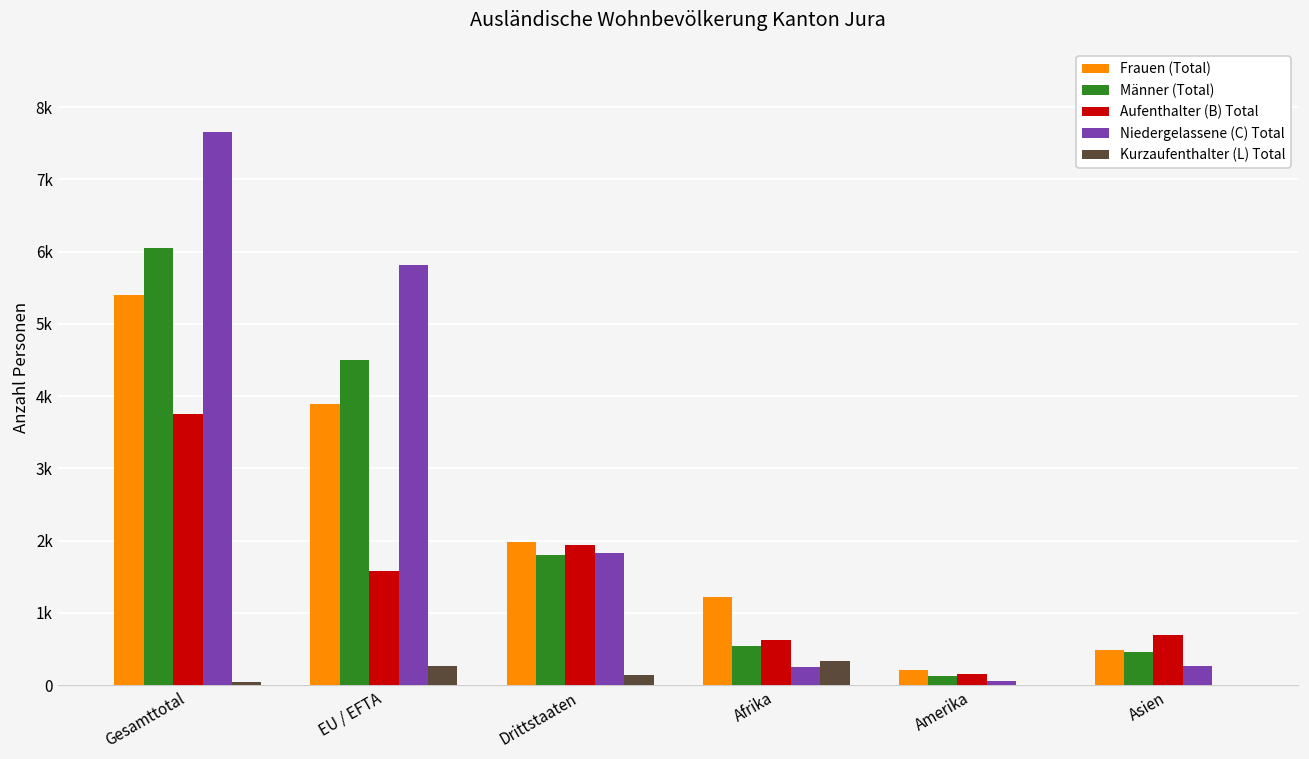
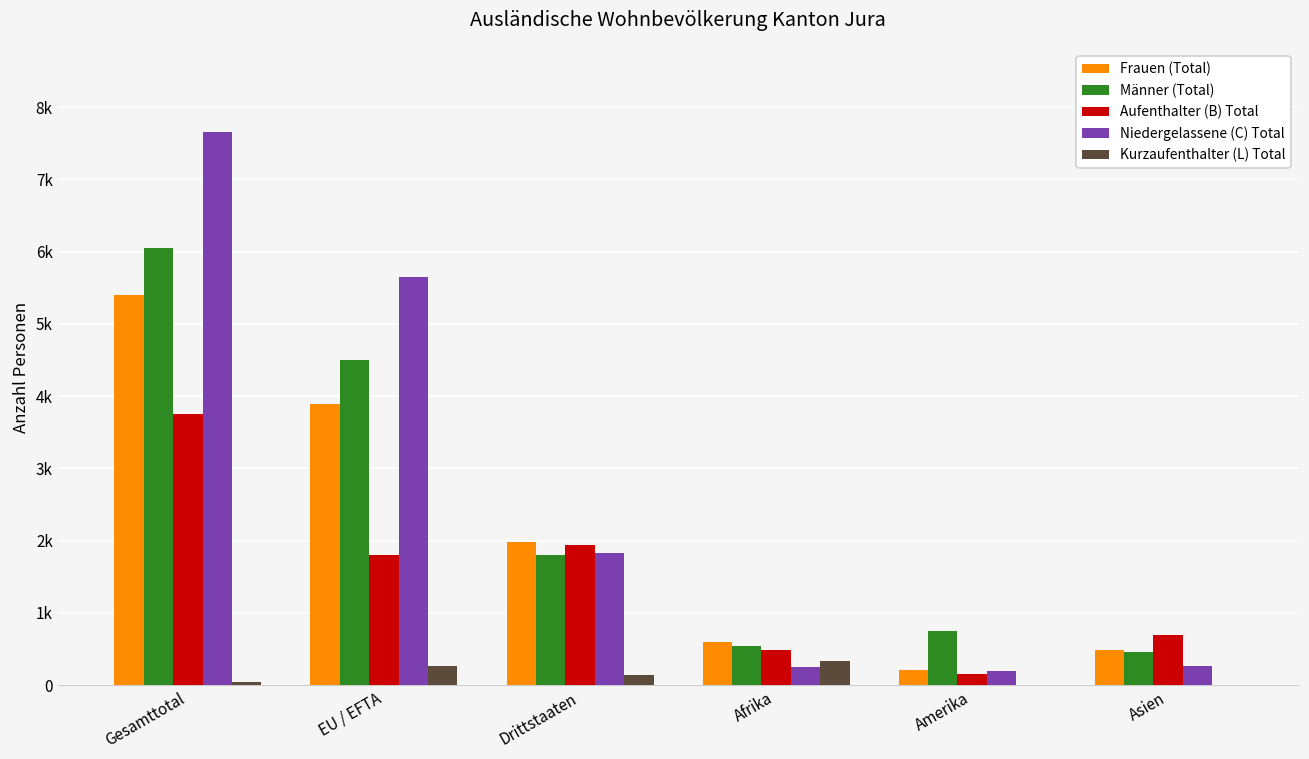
Aufenthalter (B) Total, EU / EFTA: 1600 -> 1800
Niedergelassene (C) Total, EU / EFTA: 5800 -> 5700
Frauen (Total), Afrika: 1200 -> 600
Aufenthalter (B) Total, Afrika: 600 -> 500
Männer (Total), Amerika: 100 -> 800
Niedergelassene (C) Total, Amerika: 100 -> 200
